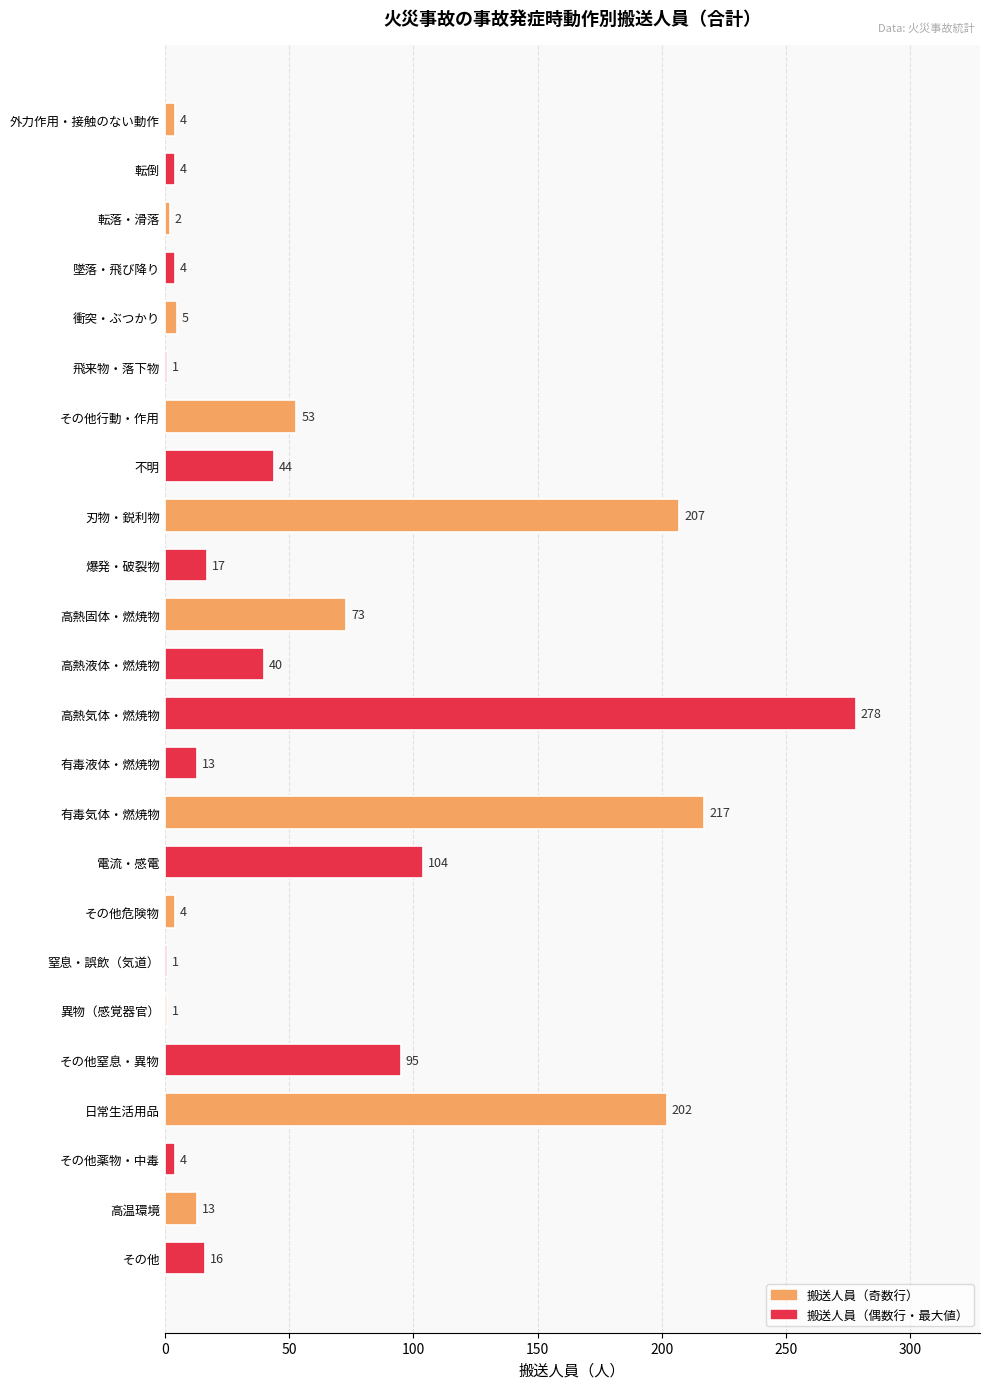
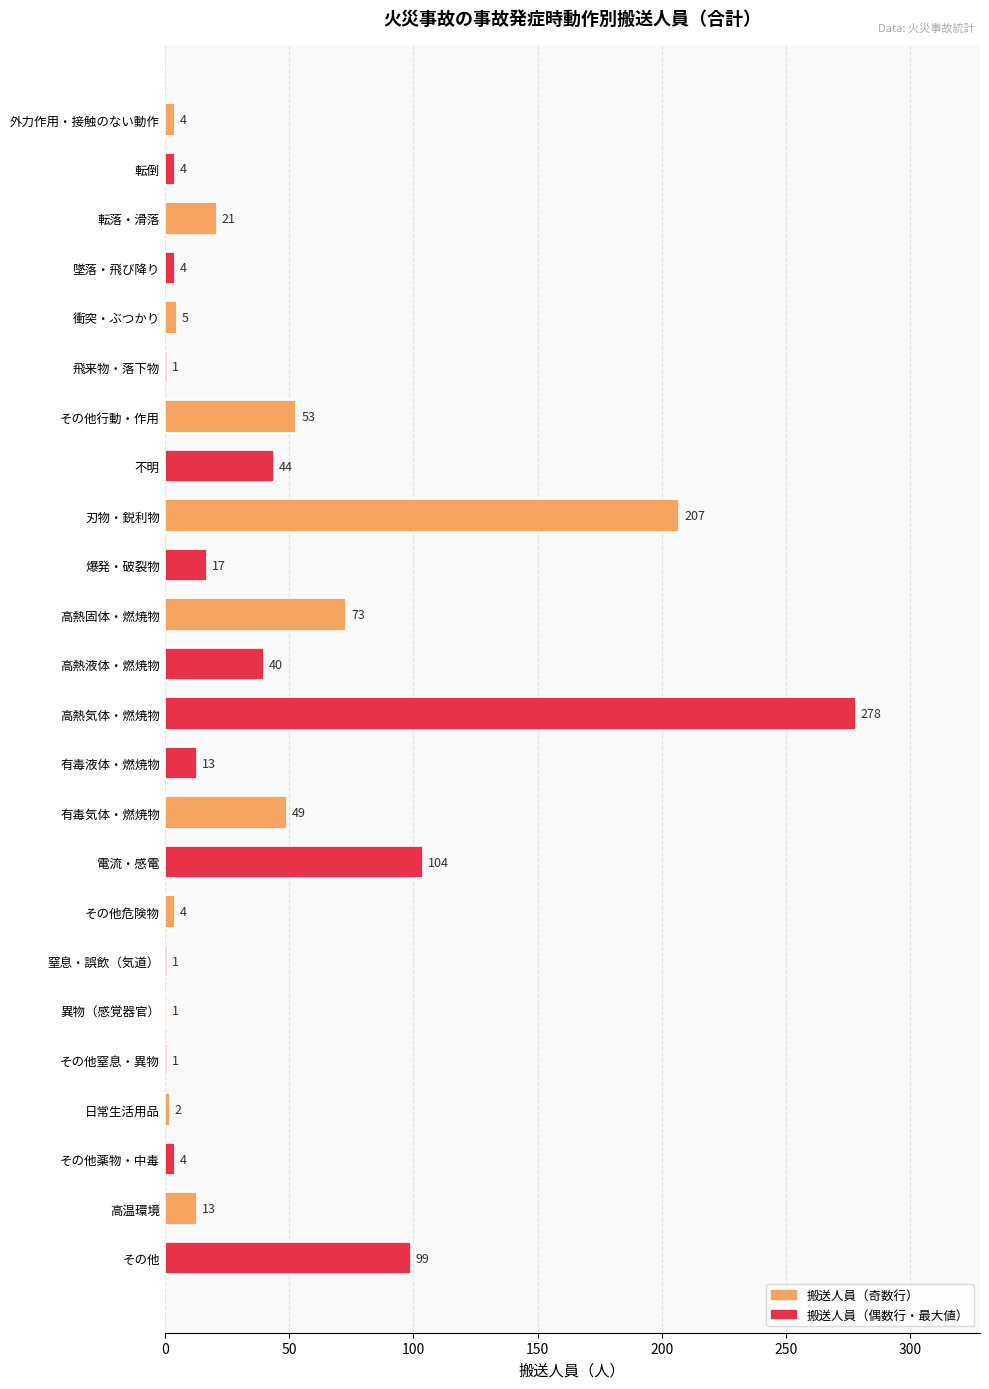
転落・滑落: 2 -> 21
有毒気体・燃焼物: 217 -> 49
その他窒息・異物: 95 -> 1
日常生活用品: 202 -> 2
その他: 16 -> 99
